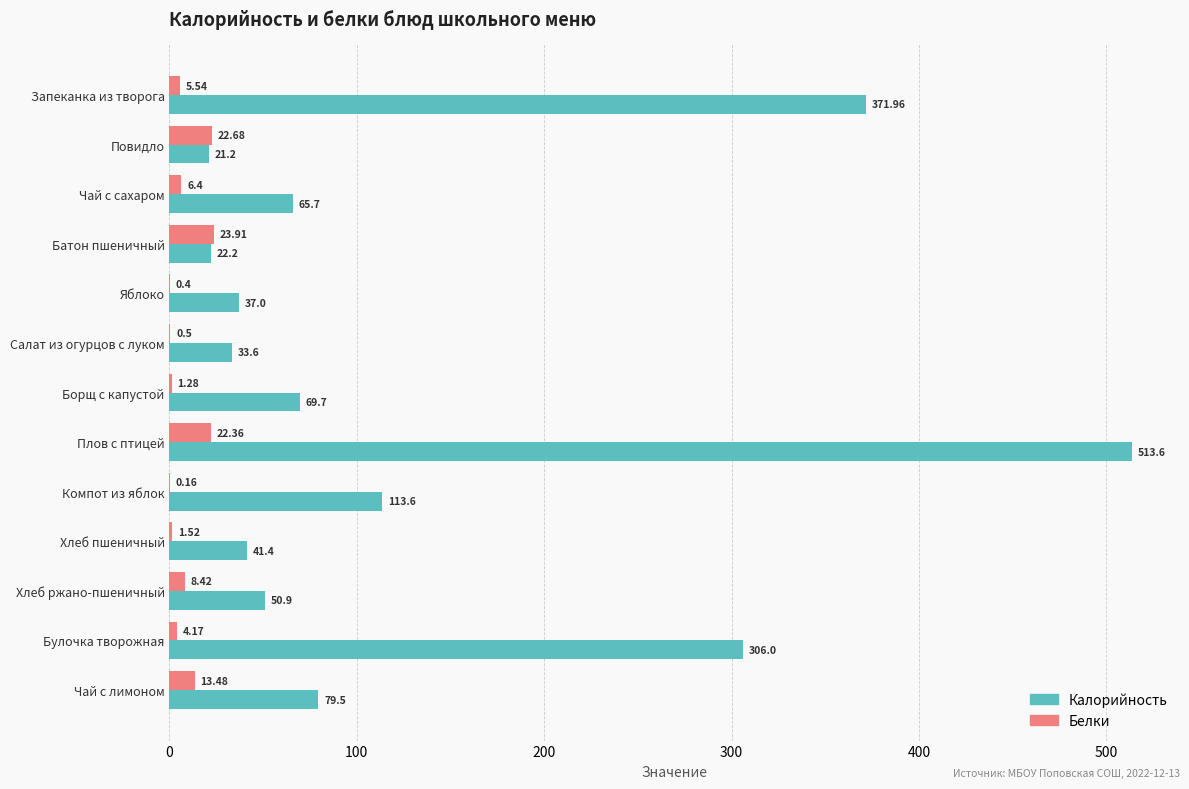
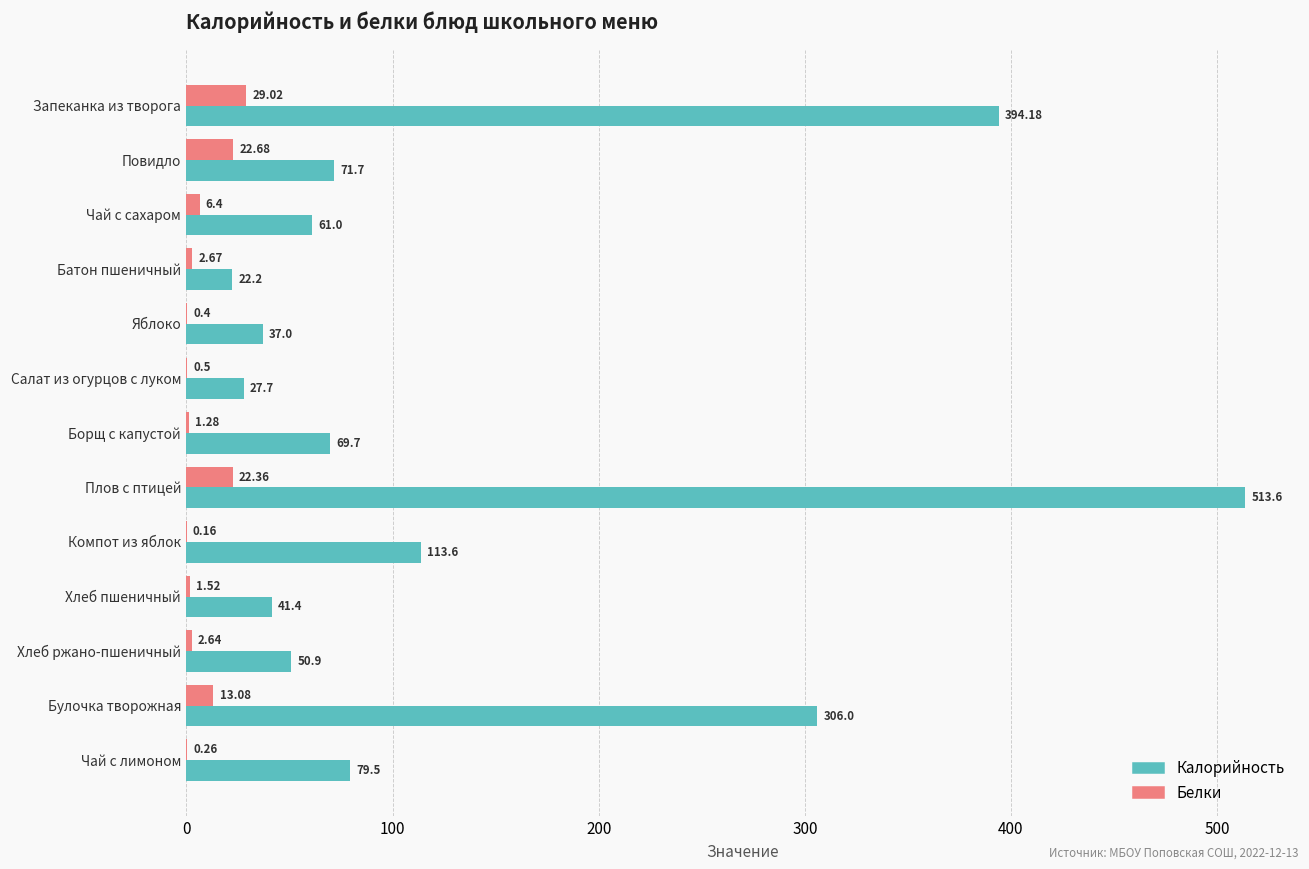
Белки, Запеканка из творога: 5.54 -> 29.02
Калорийность, Запеканка из творога: 371.96 -> 394.18
Калорийность, Повидло: 21.2 -> 71.7
Калорийность, Чай с сахаром: 65.7 -> 61.0
Белки, Батон пшеничный: 23.91 -> 2.67
Калорийность, Салат из огурцов с луком: 33.6 -> 27.7
Белки, Хлеб ржано-пшеничный: 8.42 -> 2.64
Белки, Булочка творожная: 4.17 -> 13.08
Белки, Чай с лимоном: 13.48 -> 0.26
